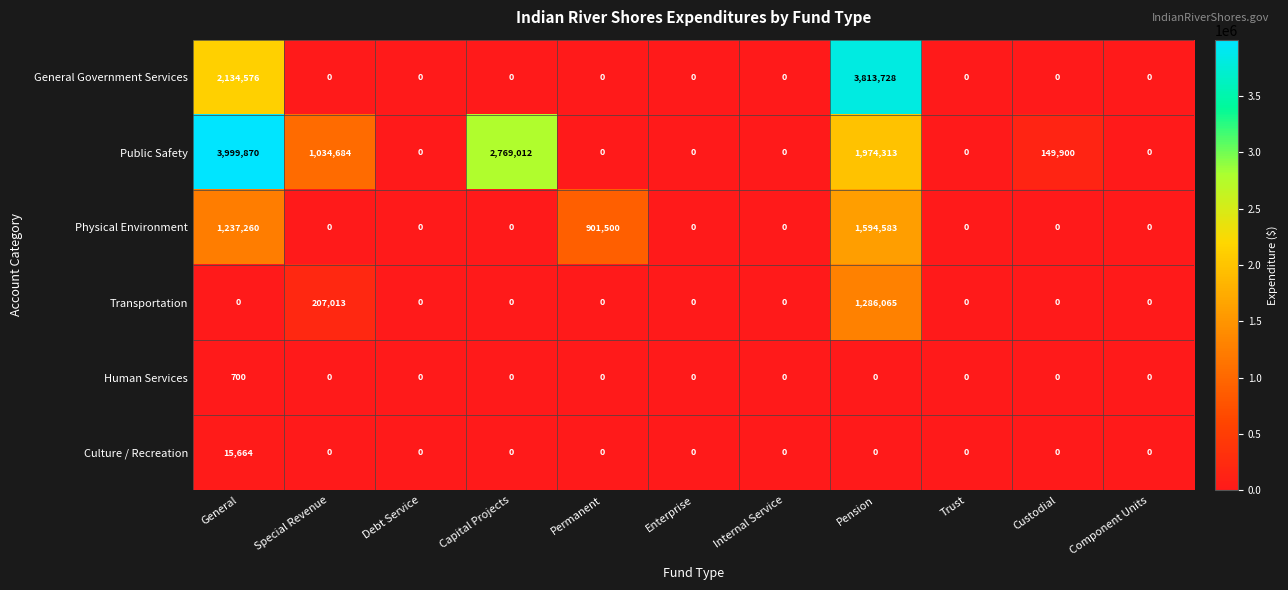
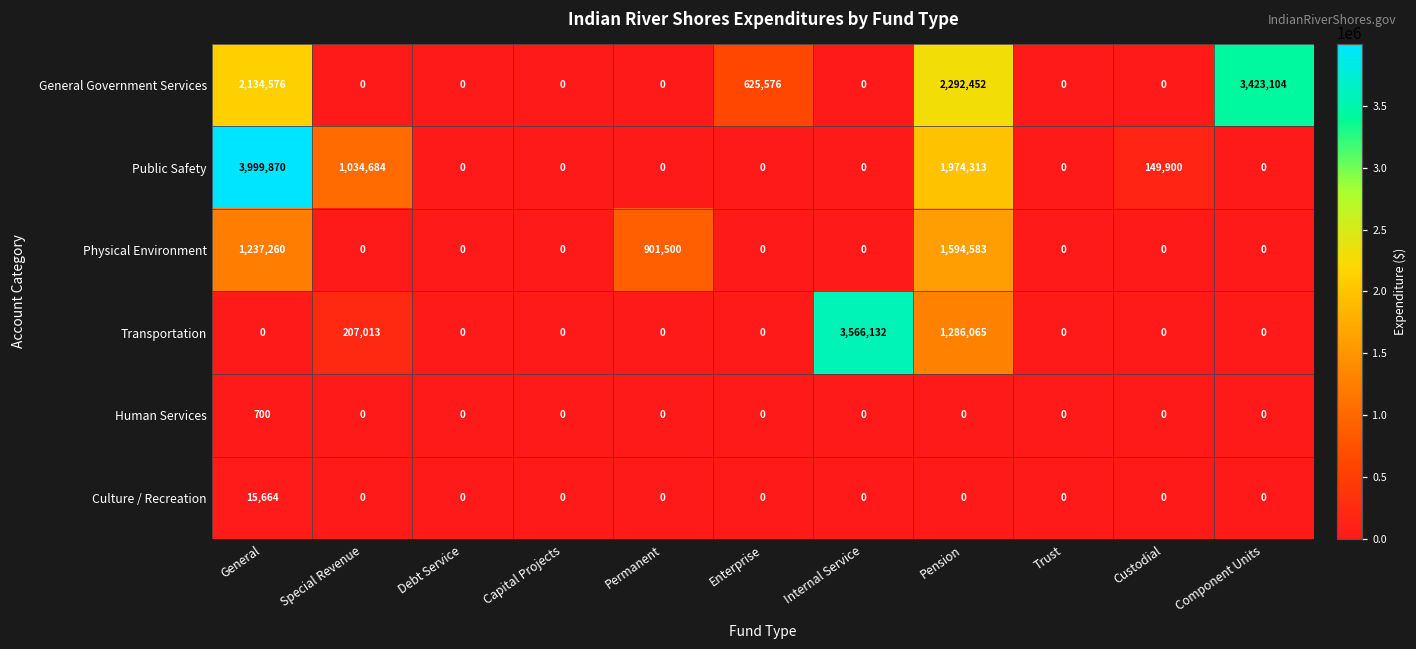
General Government Services, Enterprise: 0 -> 625,576
General Government Services, Pension: 3,813,728 -> 2,292,452
General Government Services, Component Units: 0 -> 3,423,104
Public Safety, Capital Projects: 2,769,012 -> 0
Transportation, Internal Service: 0 -> 3,566,132
